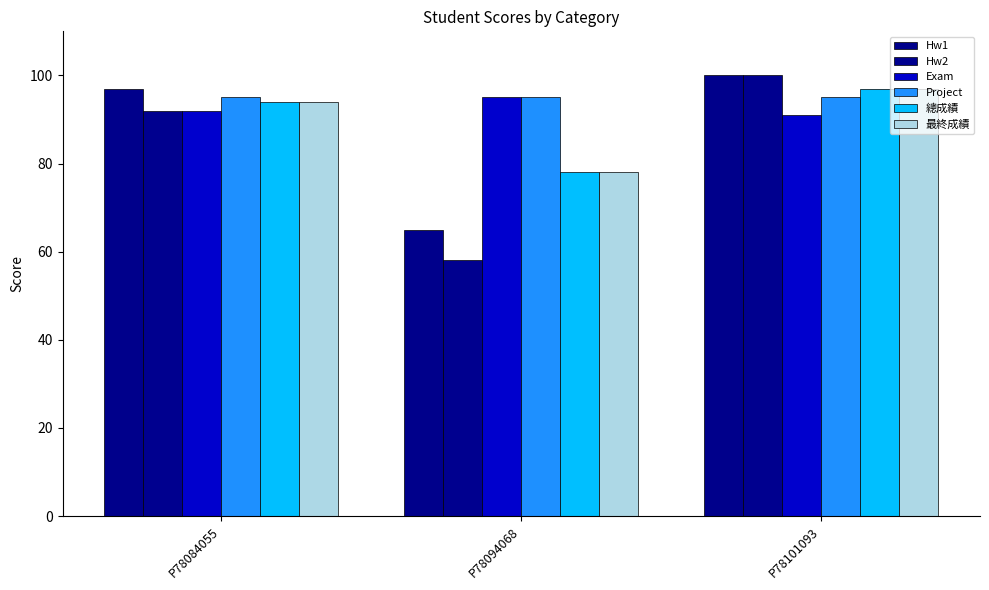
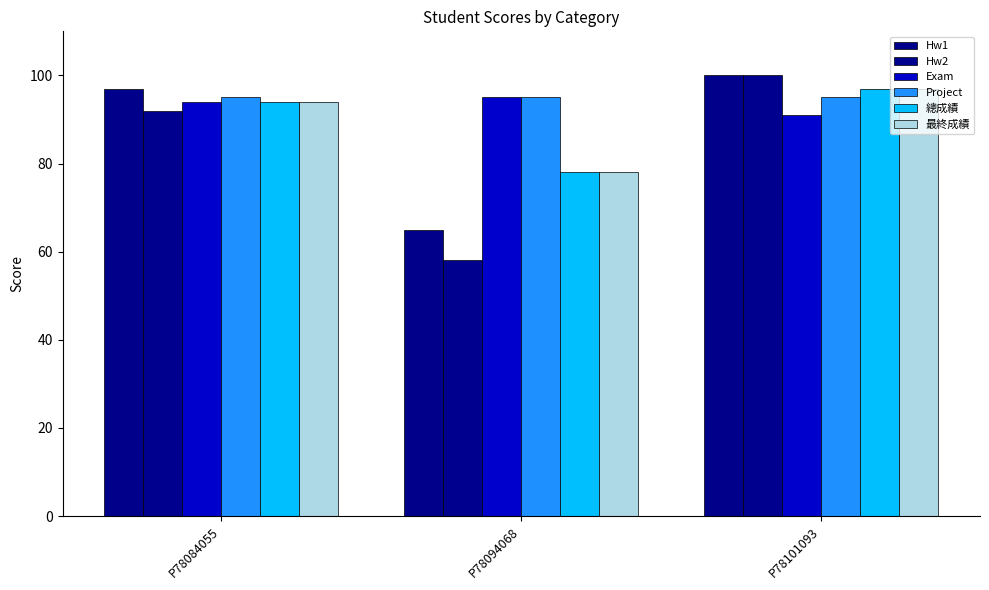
Exam, P78084055: 92 -> 94
